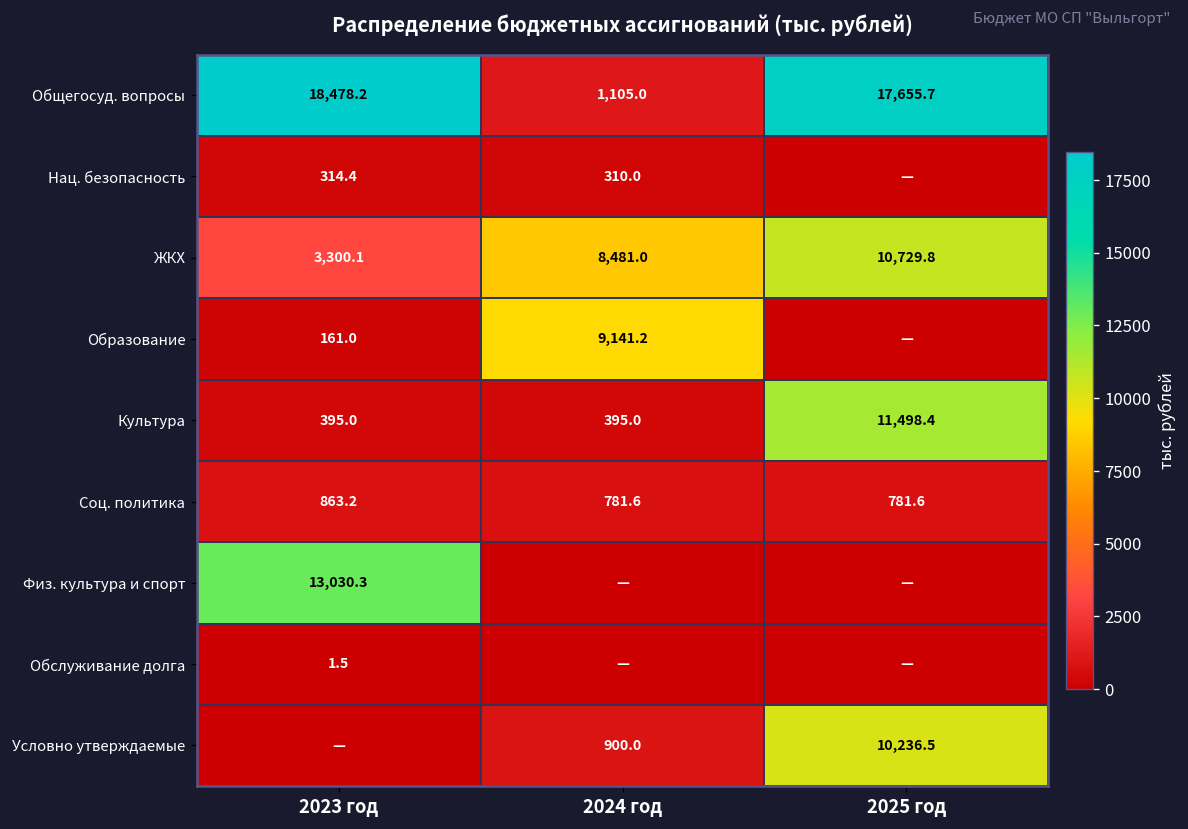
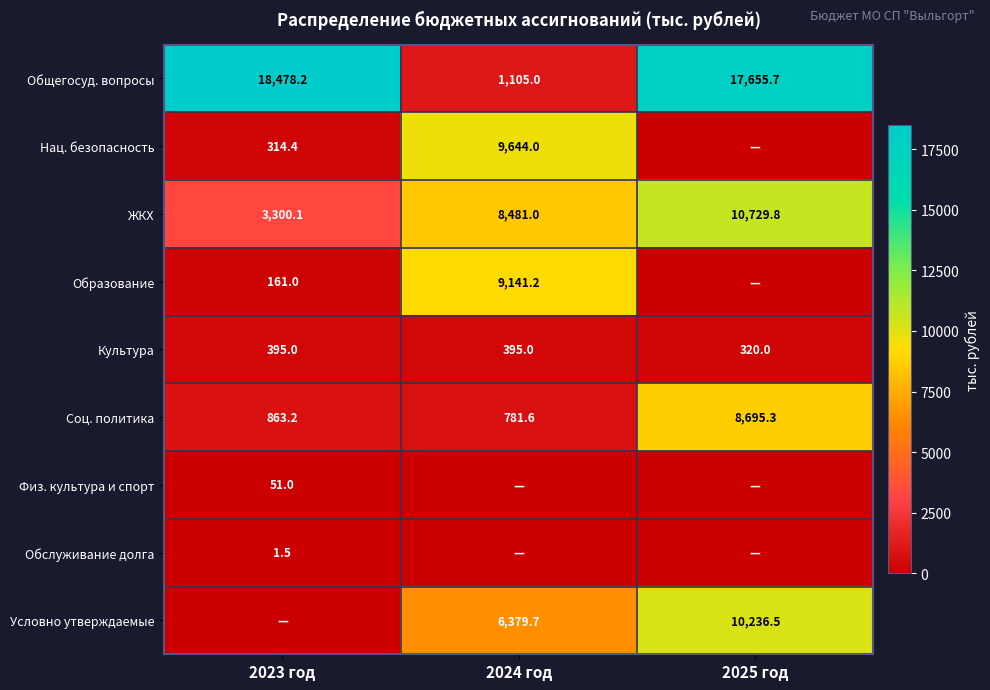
Нац. безопасность, 2024 год: 310.0 -> 9,644.0
Культура, 2025 год: 11,498.4 -> 320.0
Соц. политика, 2025 год: 781.6 -> 8,695.3
Физ. культура и спорт, 2023 год: 13,030.3 -> 51.0
Условно утверждаемые, 2024 год: 900.0 -> 6,379.7
